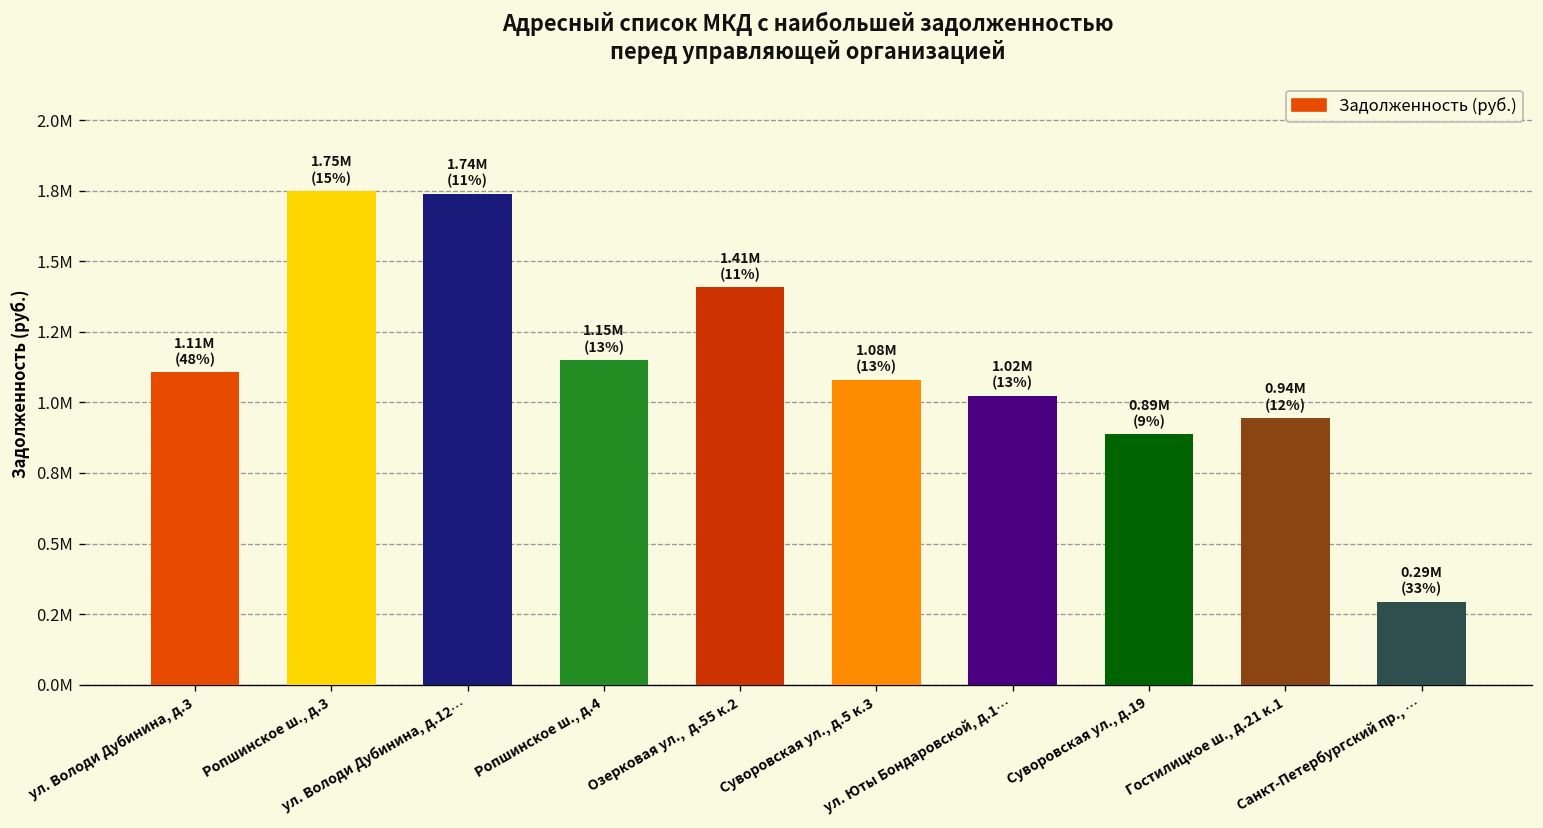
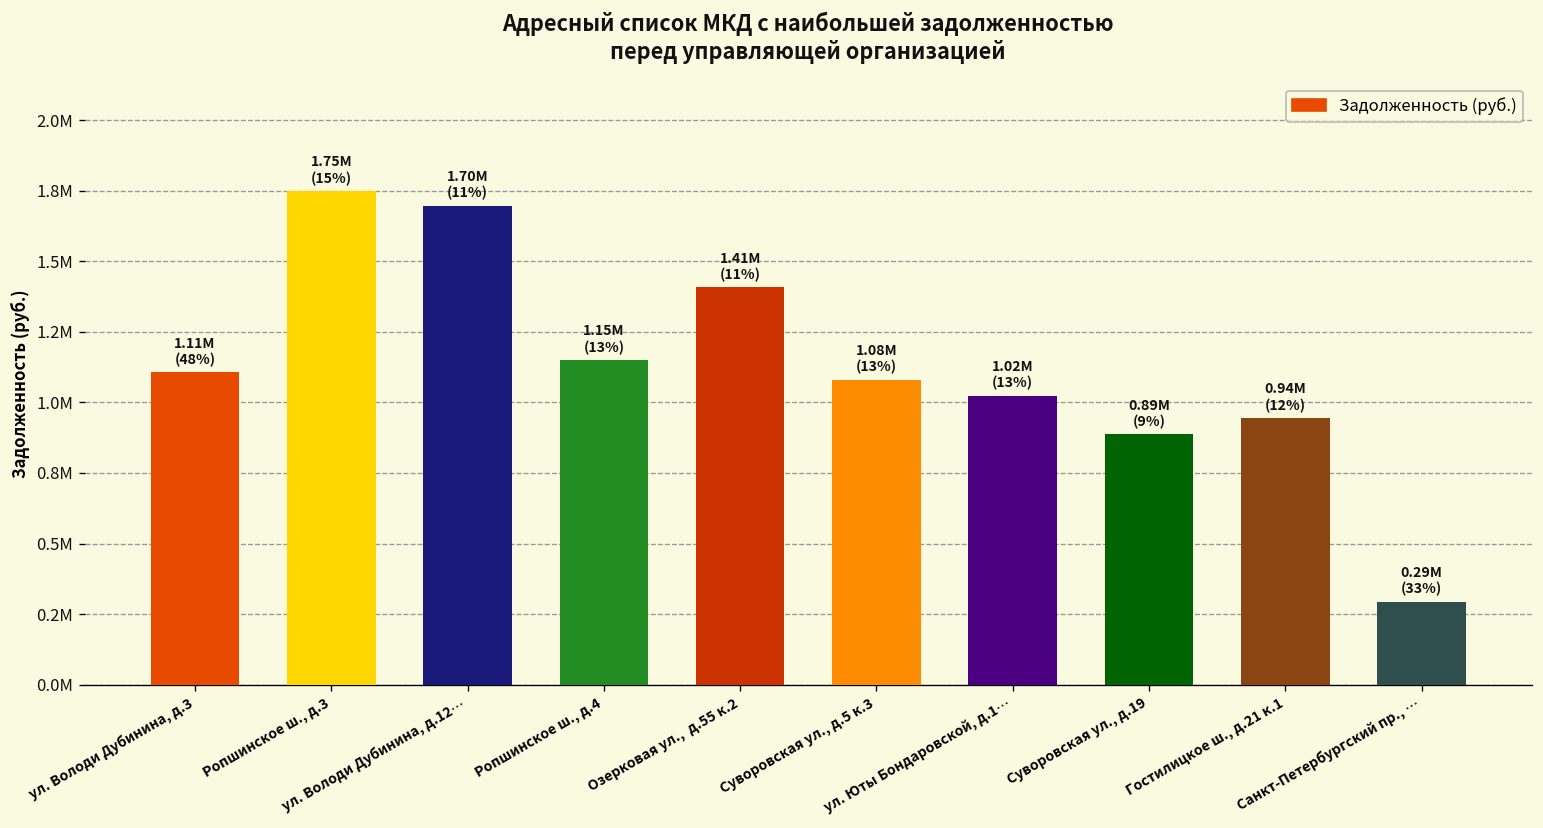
ул. Володи Дубинина, д.12…: 1.74M -> 1.70M
